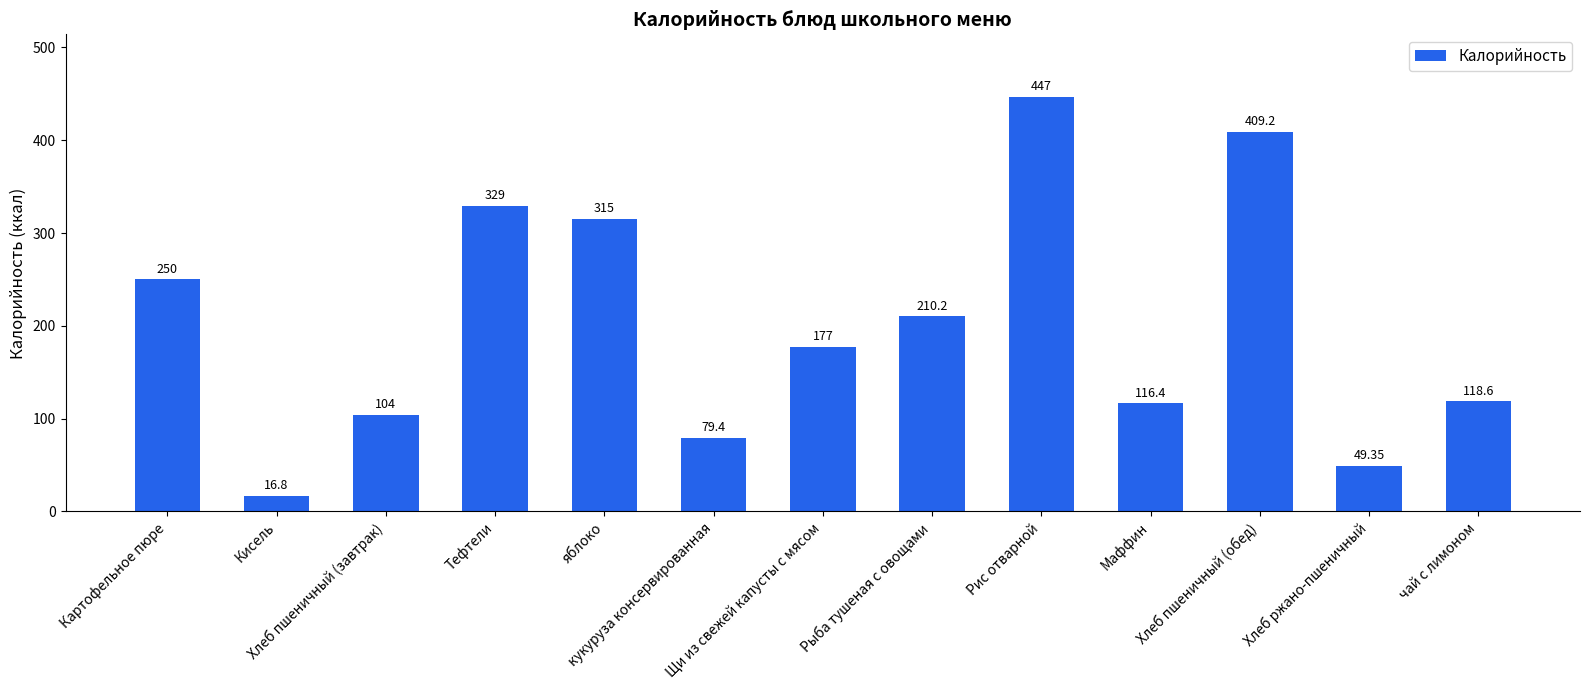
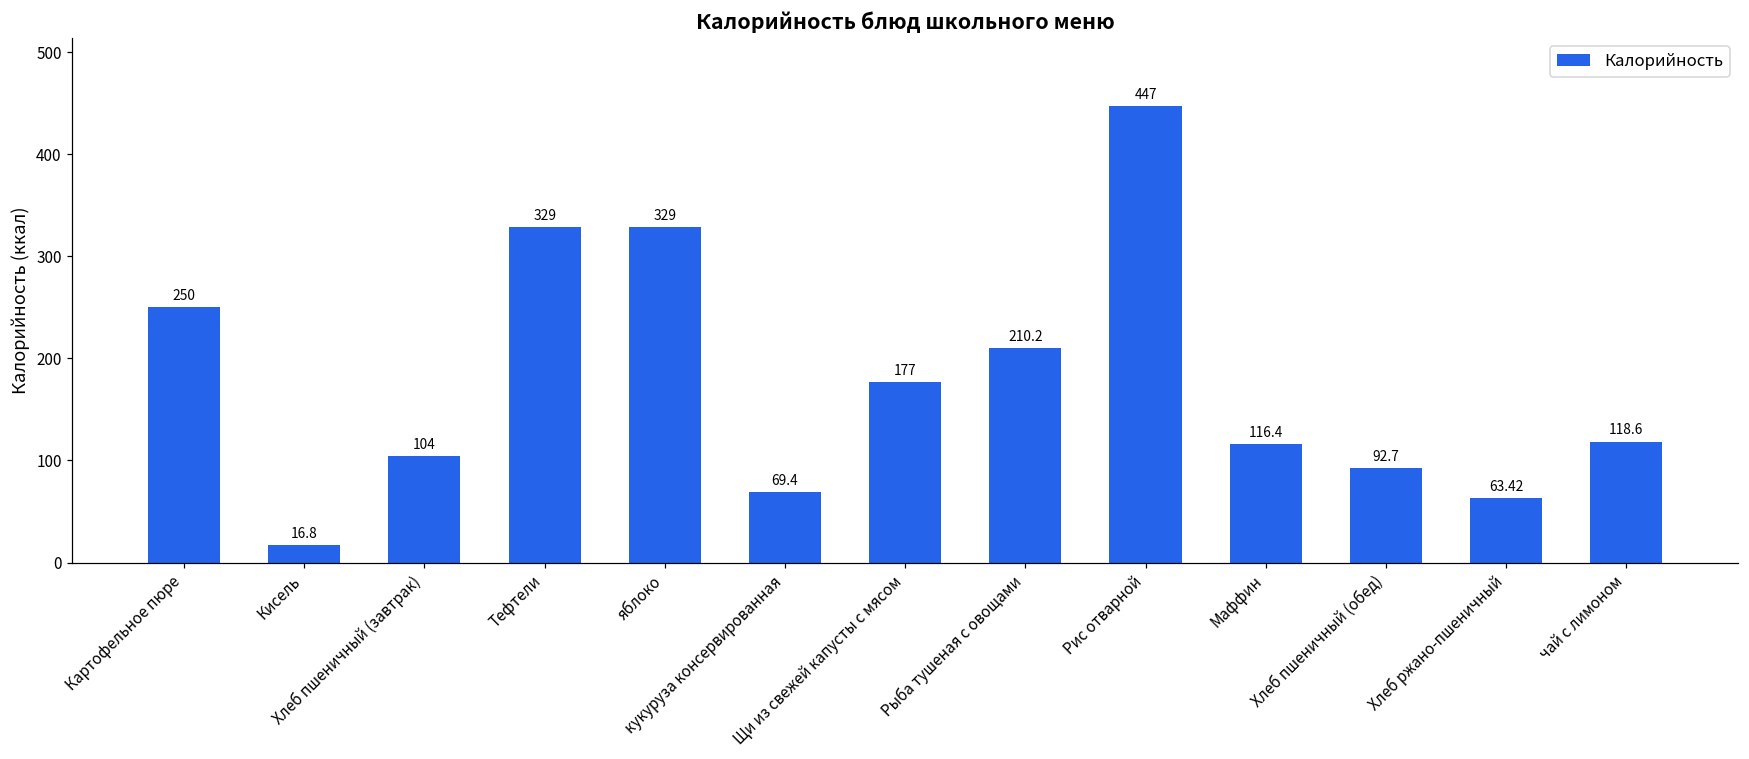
яблоко: 315 -> 329
кукуруза консервированная: 79.4 -> 69.4
Хлеб пшеничный (обед): 409.2 -> 92.7
Хлеб ржано-пшеничный: 49.35 -> 63.42
